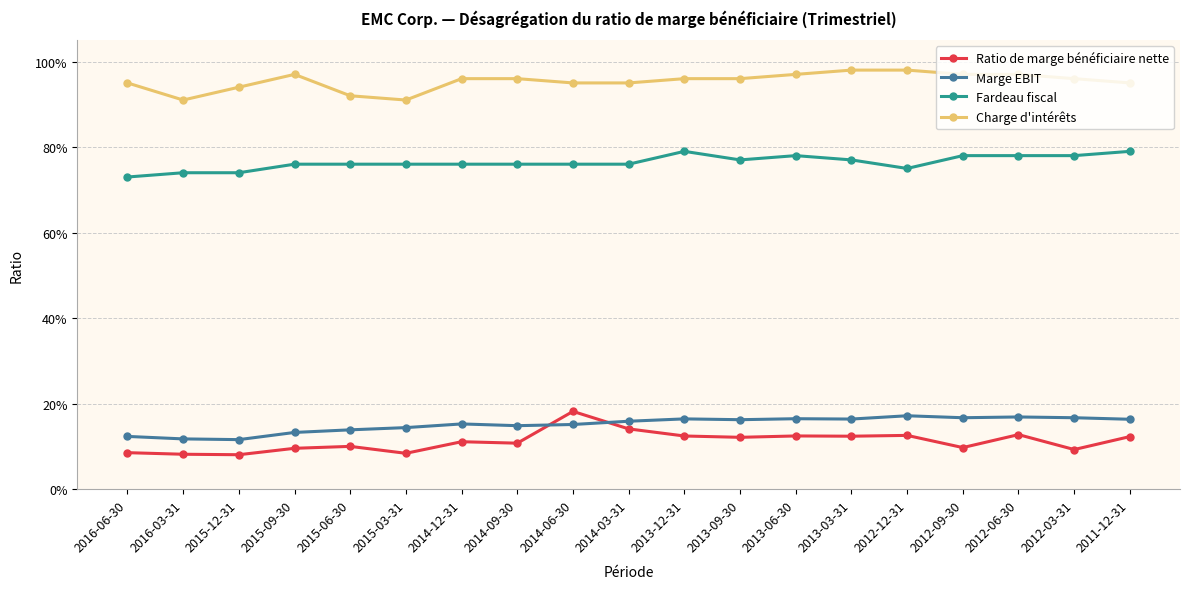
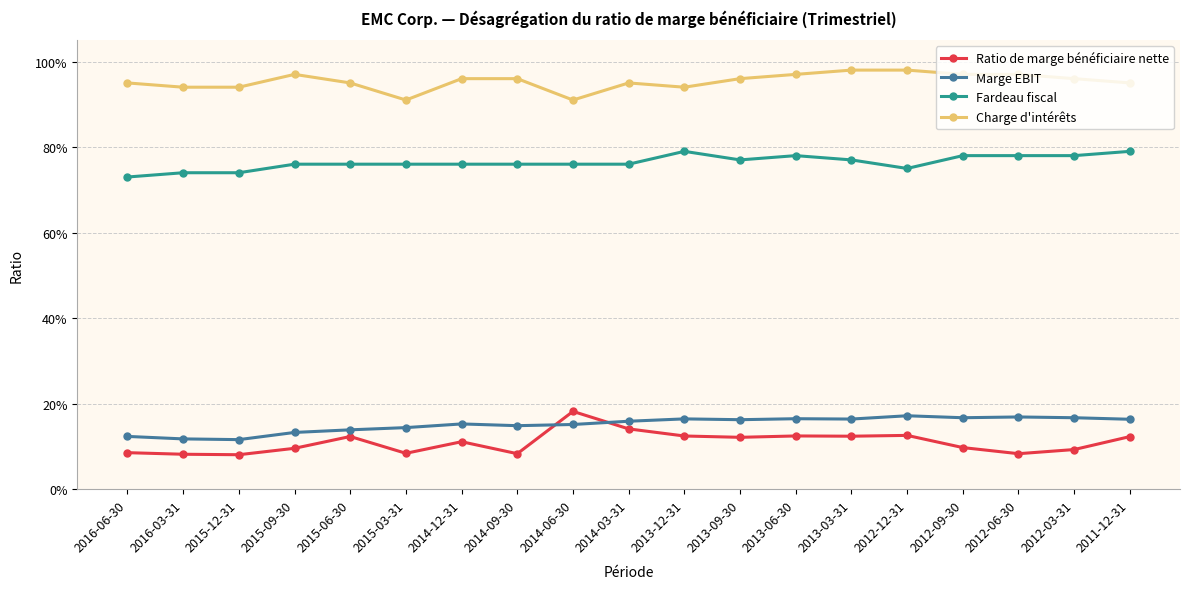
Charge d'intérêts, 2016-03-31: 91% -> 94%
Ratio de marge bénéficiaire nette, 2015-06-30: 10% -> 12%
Charge d'intérêts, 2015-06-30: 92% -> 95%
Ratio de marge bénéficiaire nette, 2014-09-30: 11% -> 8%
Charge d'intérêts, 2014-06-30: 95% -> 91%
Charge d'intérêts, 2013-12-31: 96% -> 94%
Ratio de marge bénéficiaire nette, 2012-06-30: 13% -> 8%
